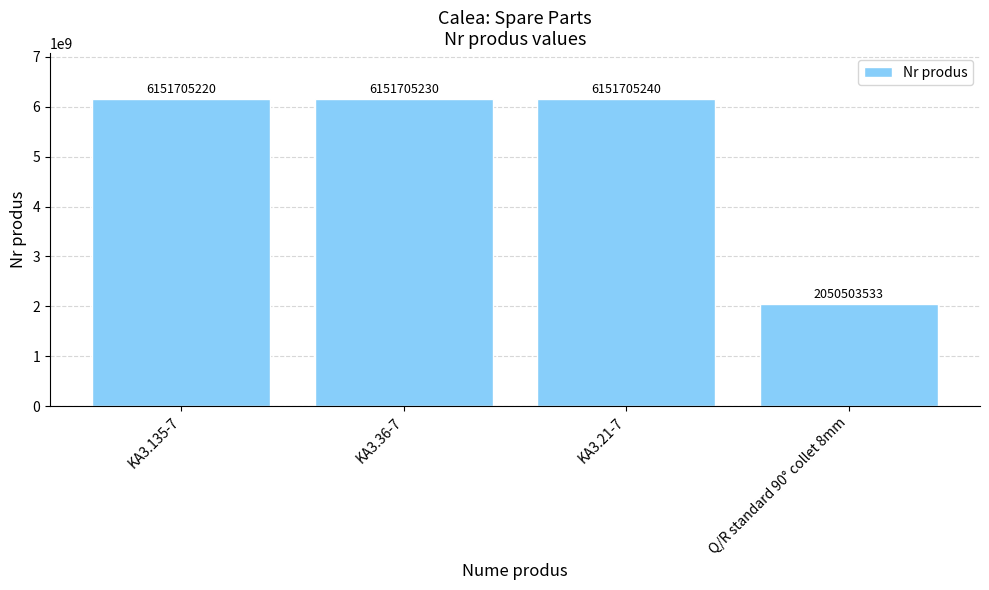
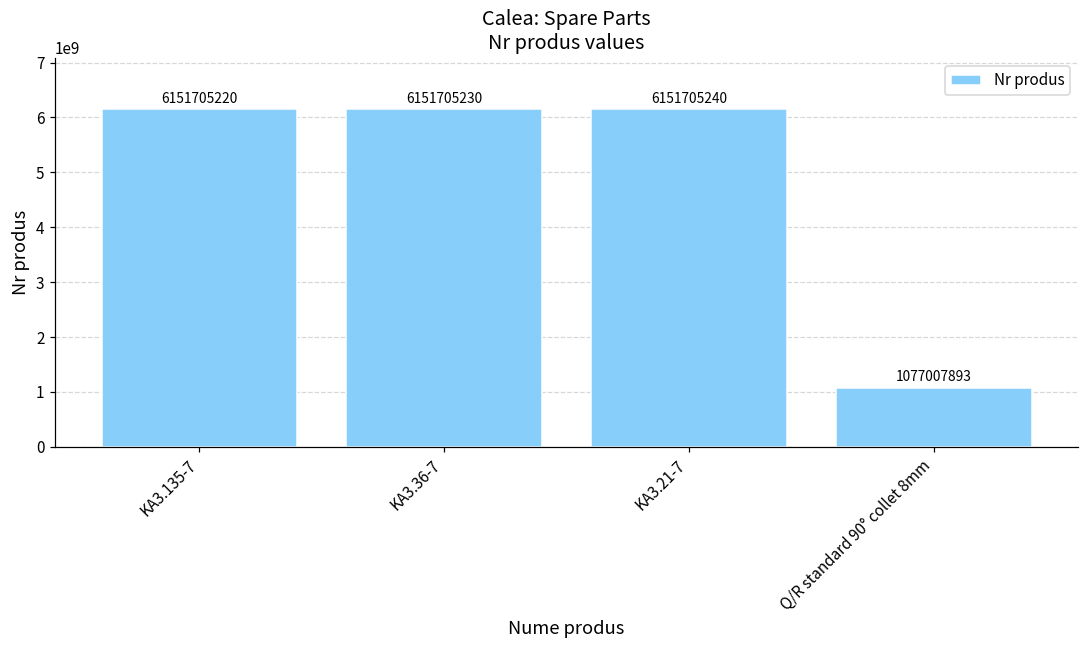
Q/R standard 90° collet 8mm: 2050503533 -> 1077007893
